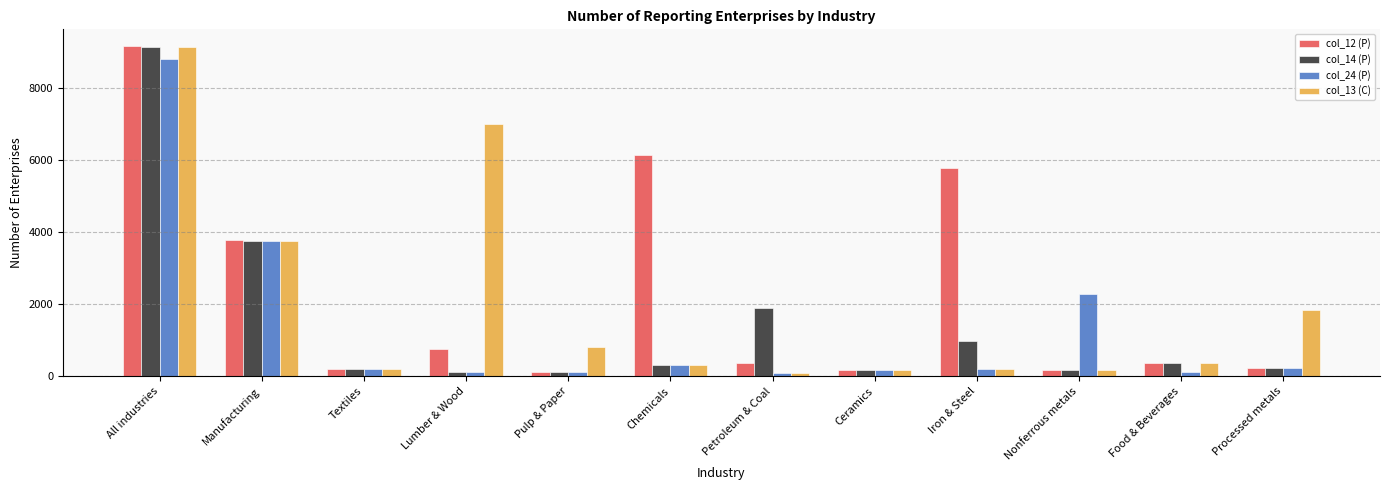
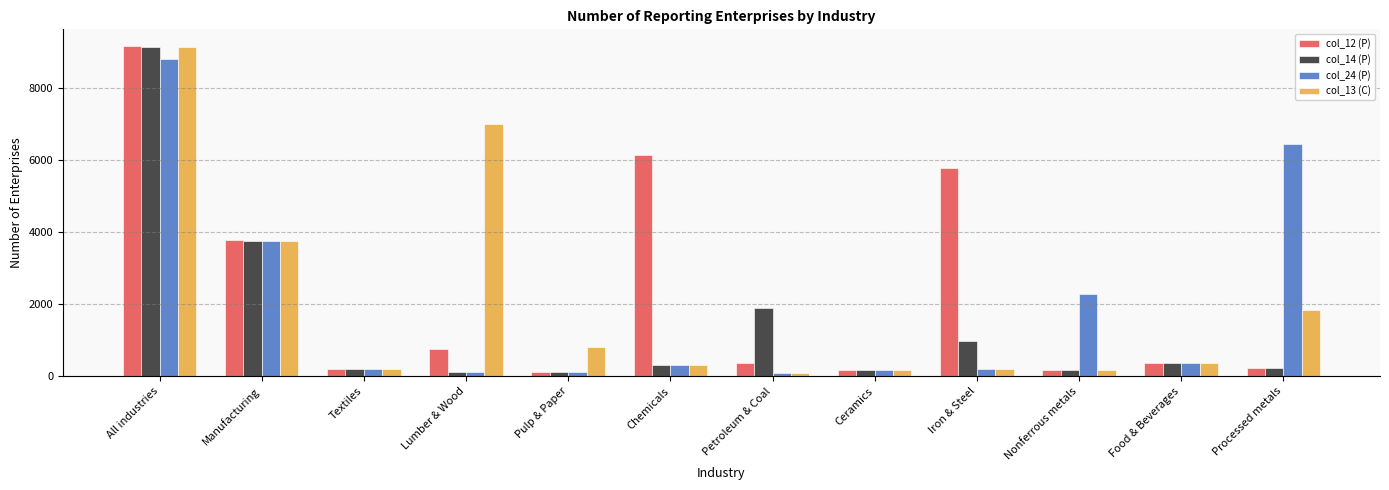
col_24 (P), Food & Beverages: 100 -> 400
col_24 (P), Processed metals: 200 -> 6500
